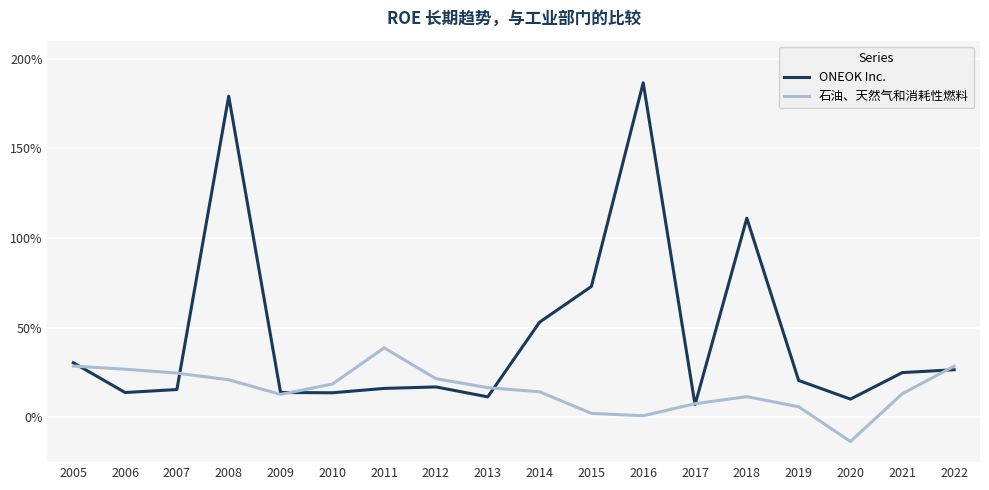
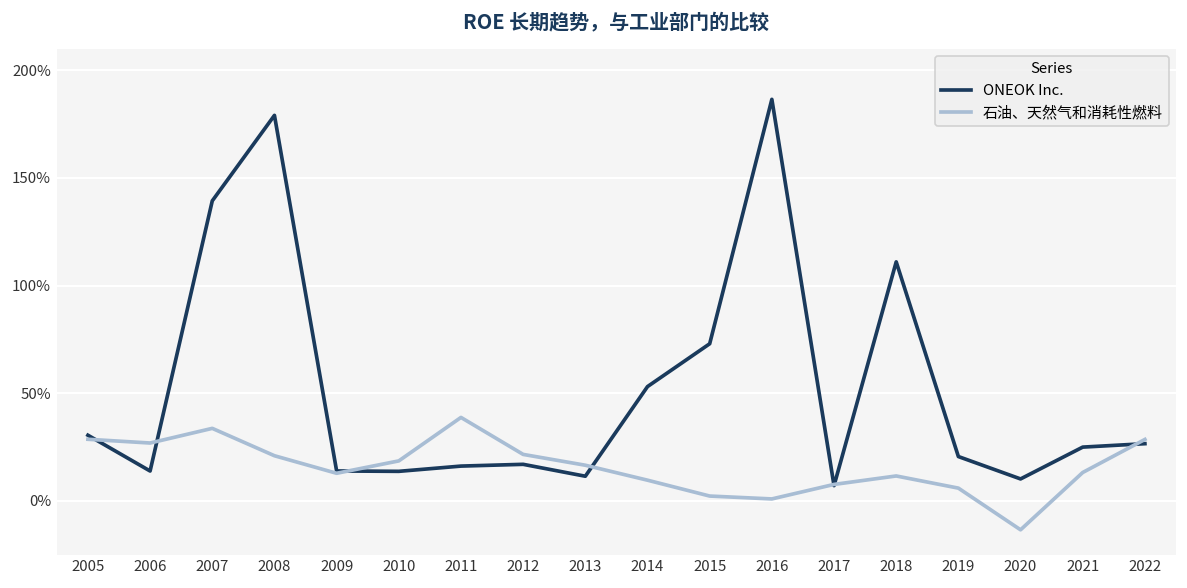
ONEOK Inc., 2007: 15% -> 139%
石油、天然气和消耗性燃料, 2007: 25% -> 34%
石油、天然气和消耗性燃料, 2014: 14% -> 10%
